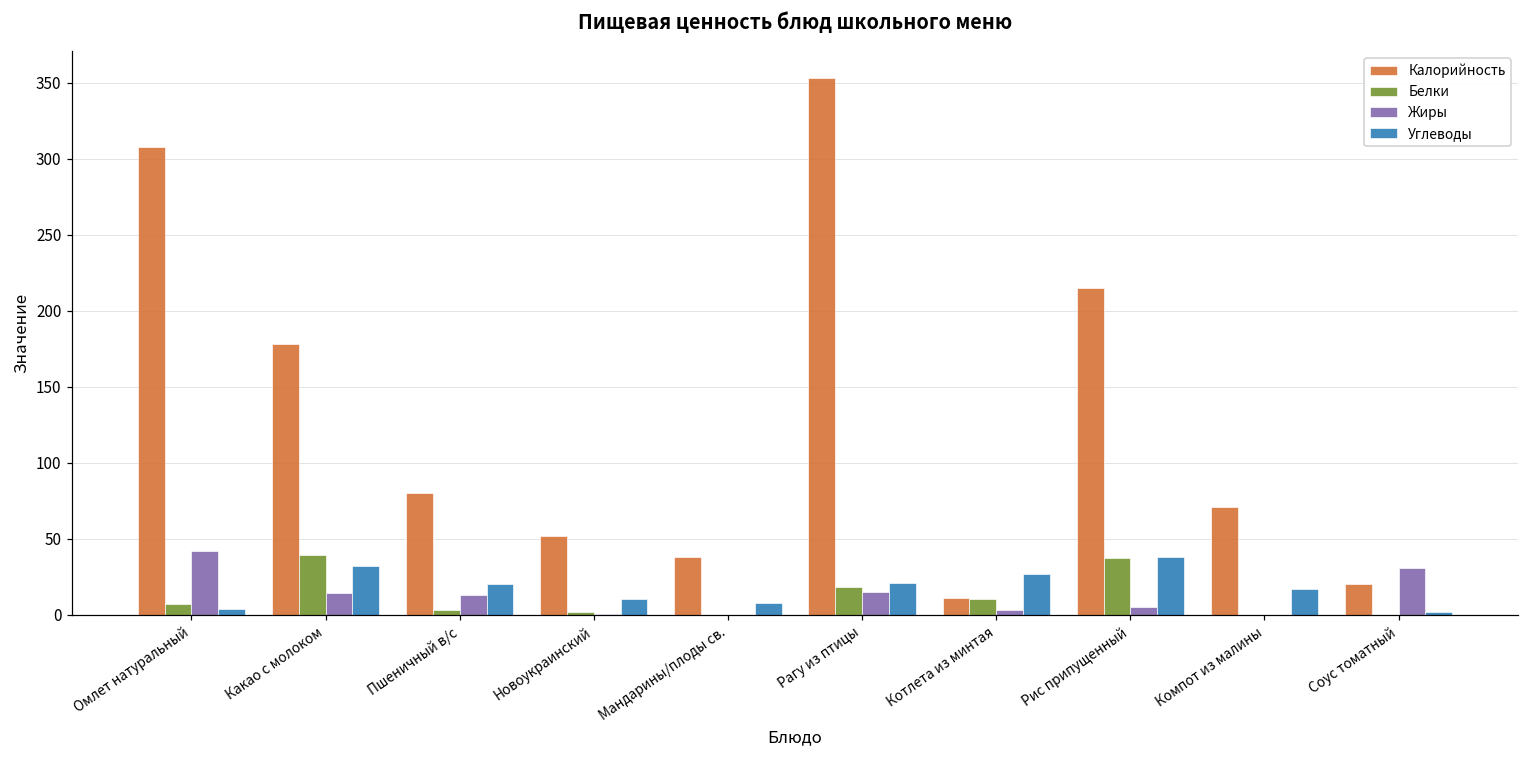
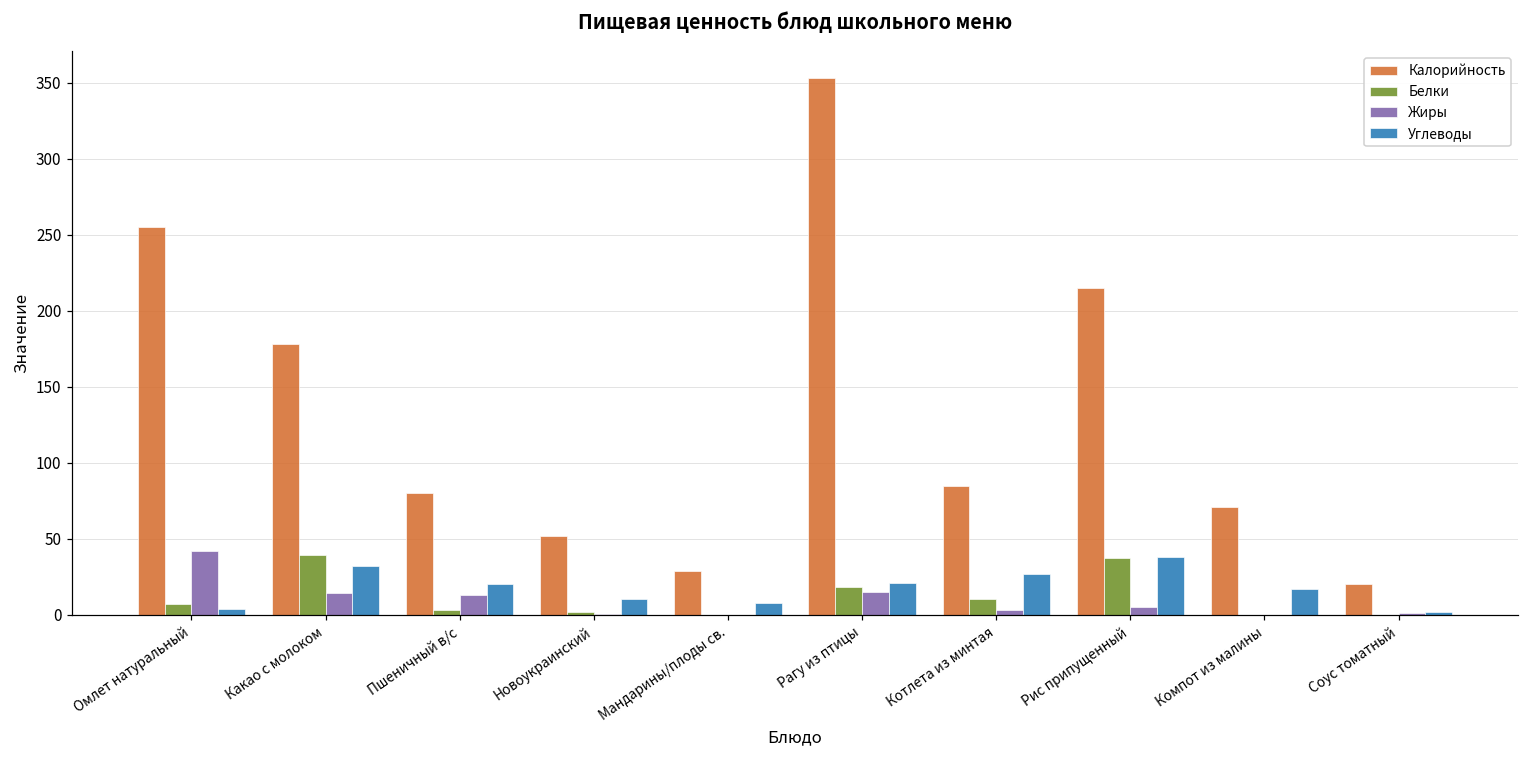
Калорийность, Омлет натуральный: 308 -> 255
Калорийность, Мандарины/плоды св.: 38 -> 29
Калорийность, Котлета из минтая: 11 -> 85
Жиры, Соус томатный: 31 -> 1
